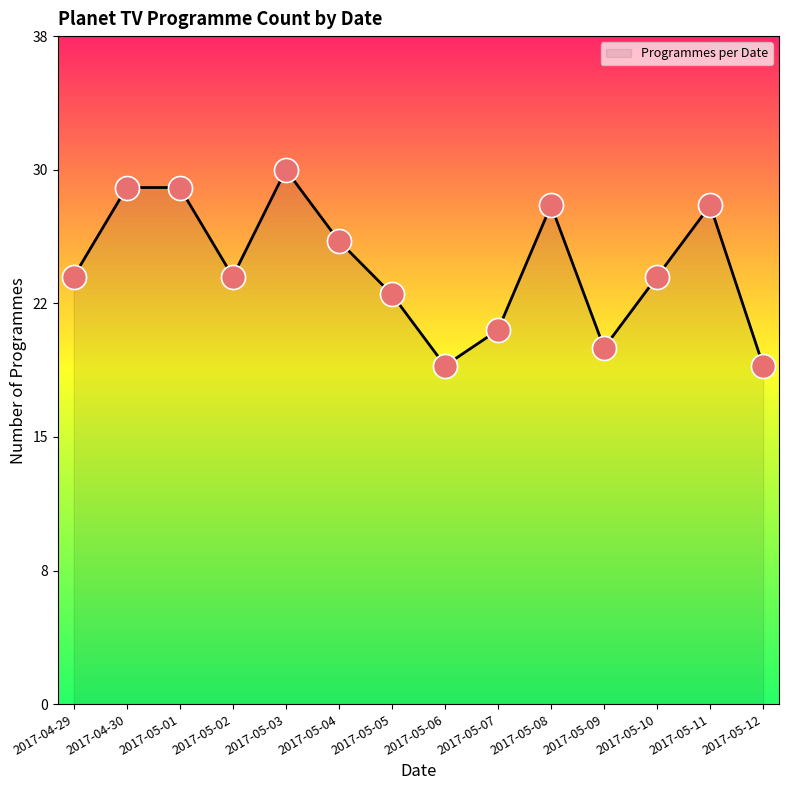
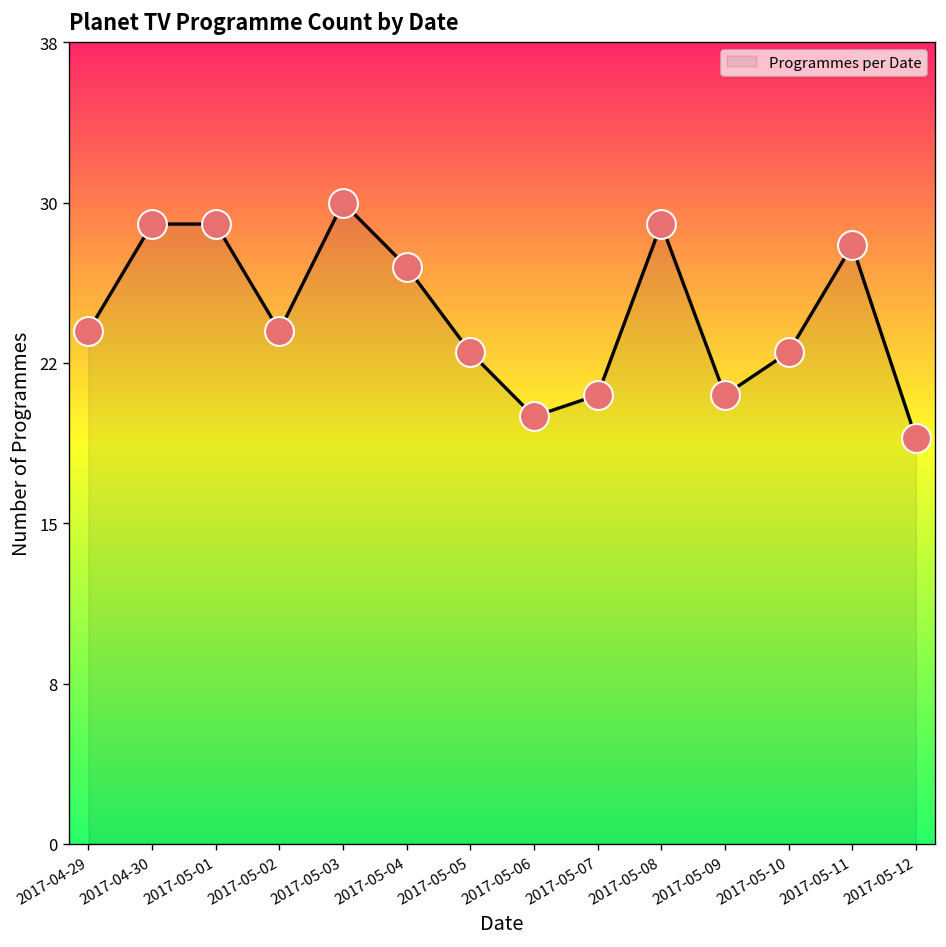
2017-05-04: 26 -> 27
2017-05-06: 19 -> 20
2017-05-08: 28 -> 29
2017-05-09: 20 -> 21
2017-05-10: 24 -> 23
